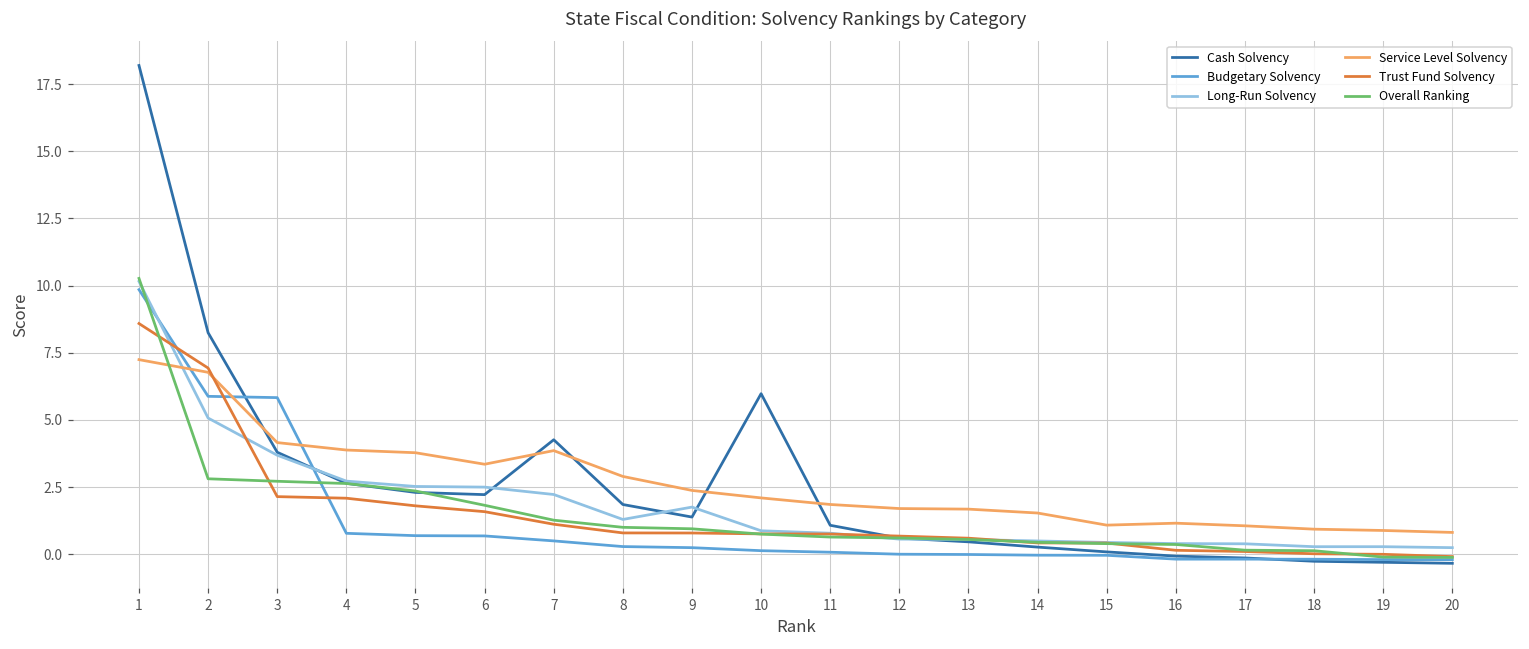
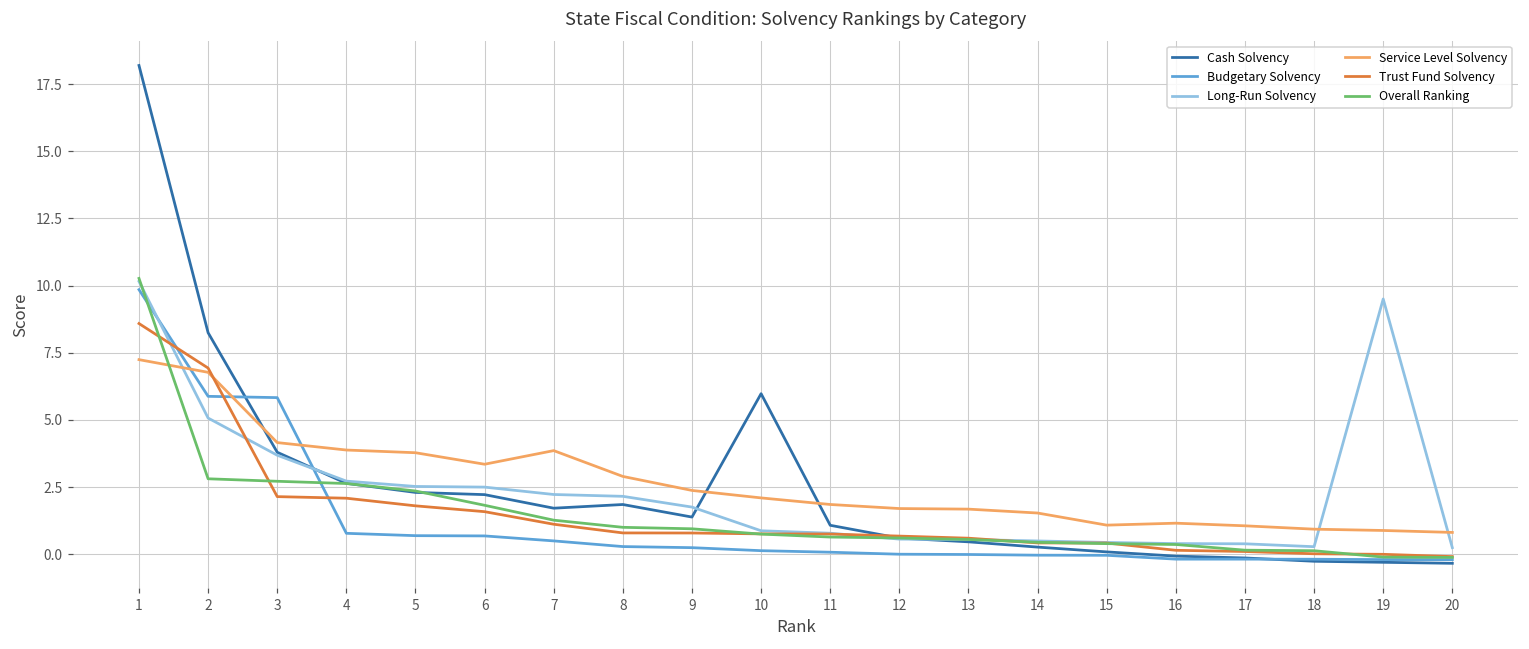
Cash Solvency, 7: 4.3 -> 1.7
Long-Run Solvency, 8: 1.3 -> 2.2
Long-Run Solvency, 19: 0.3 -> 9.5
